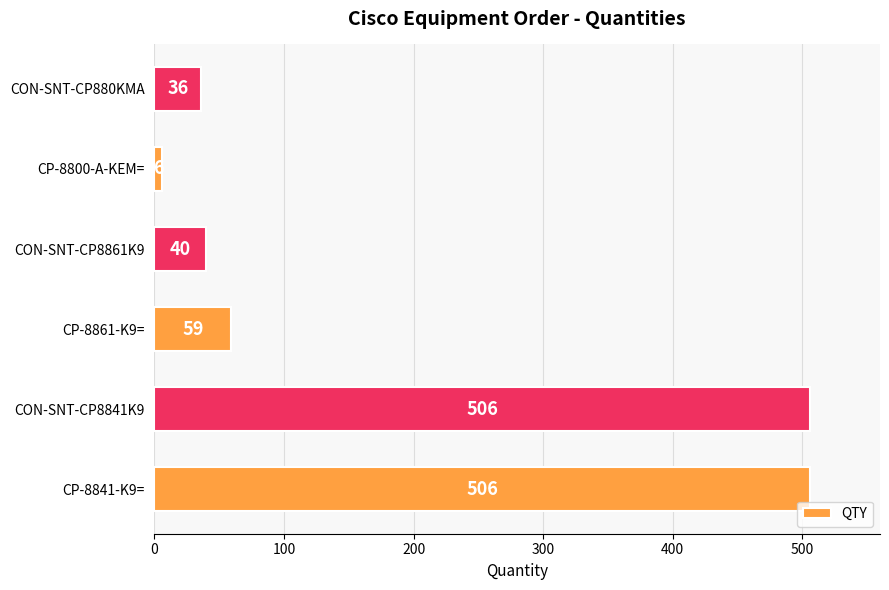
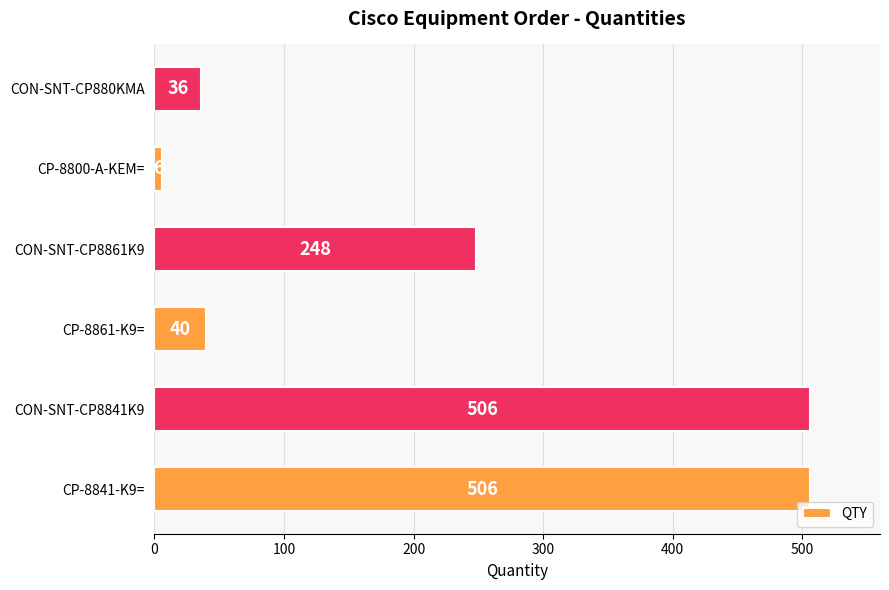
CON-SNT-CP8861K9: 40 -> 248
CP-8861-K9=: 59 -> 40
